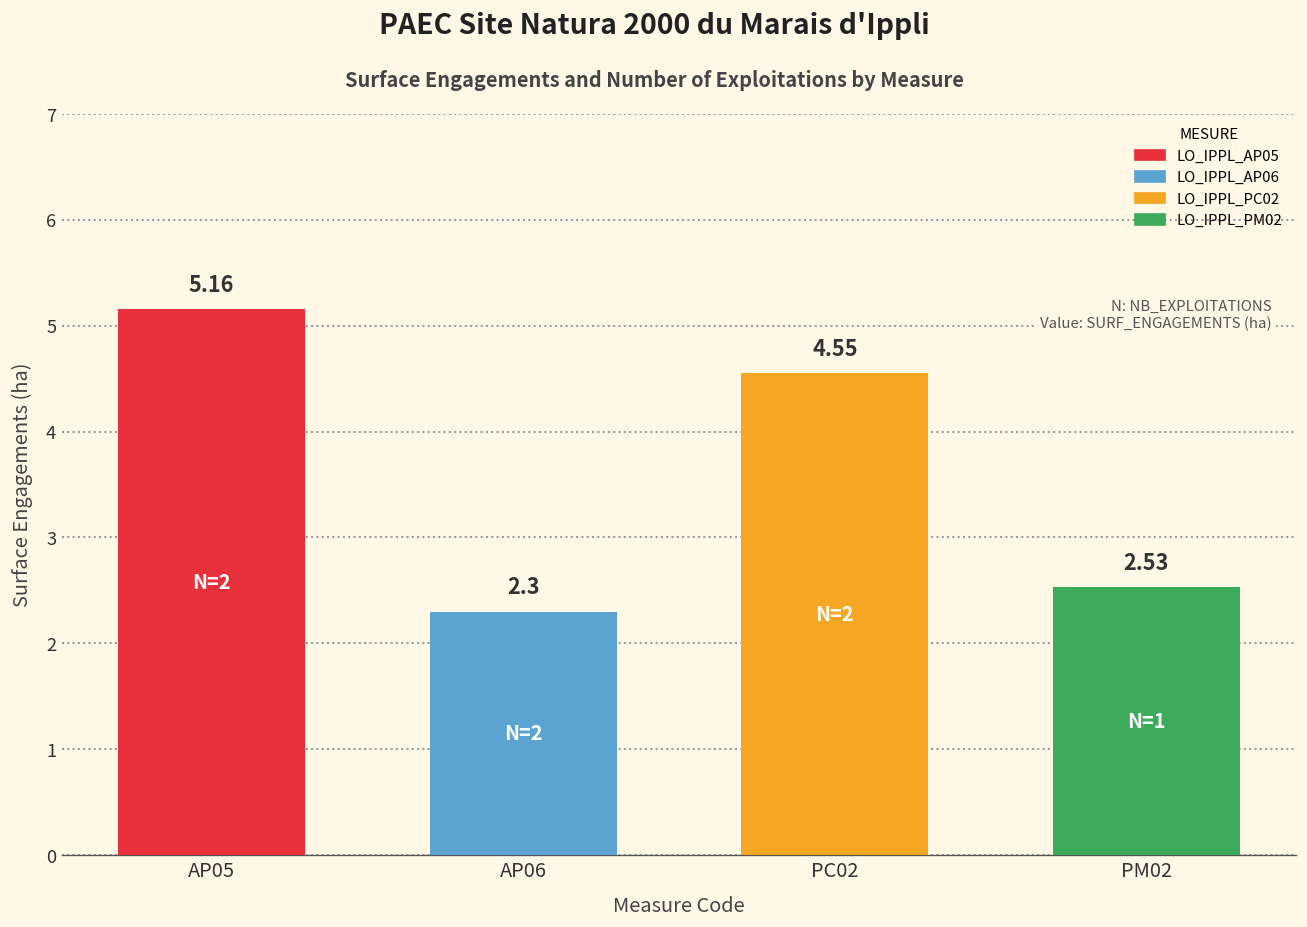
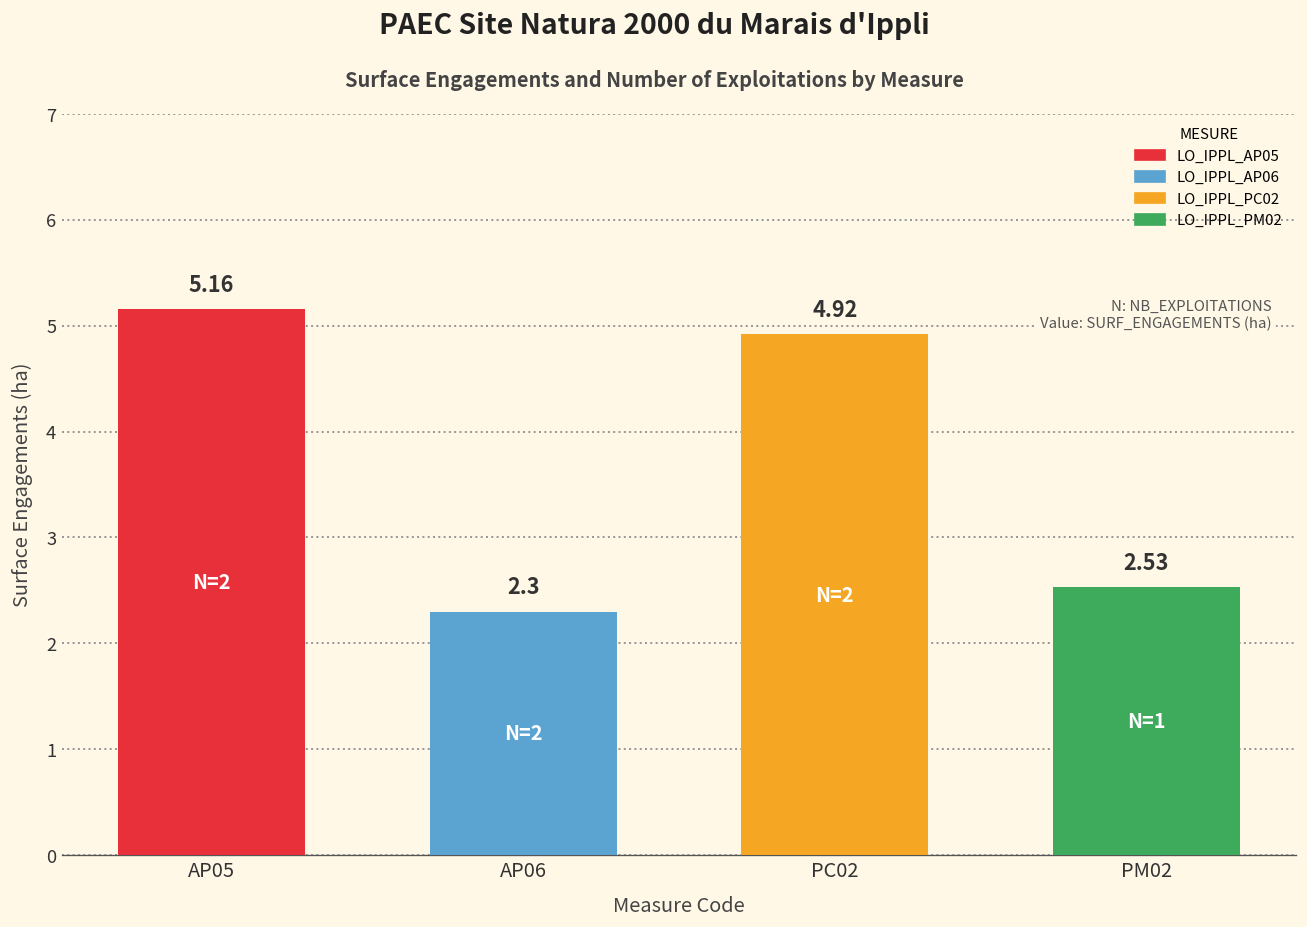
PC02: 4.55 -> 4.92
